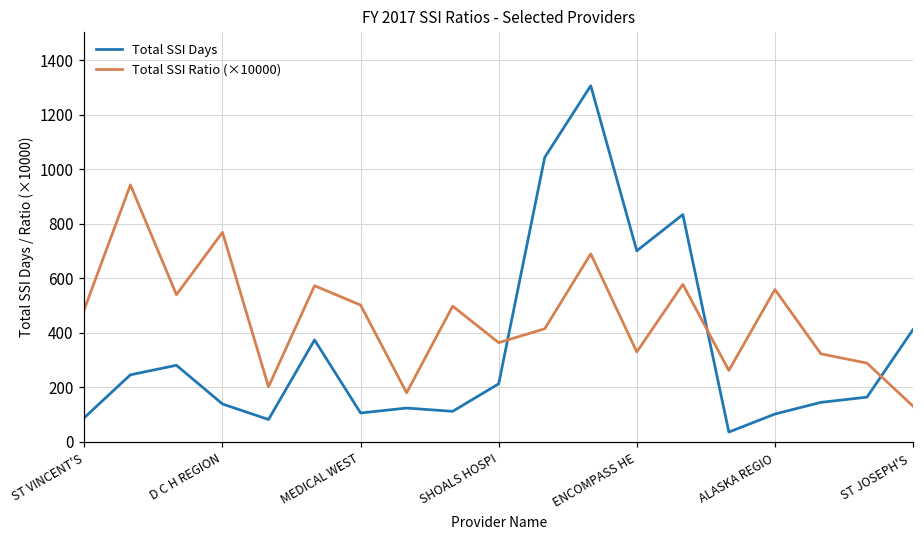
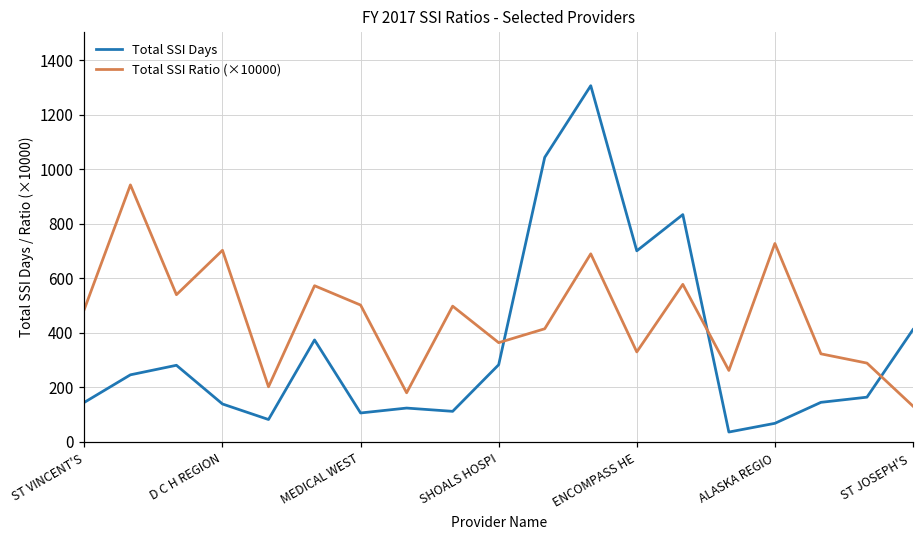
Total SSI Days, ST VINCENT'S: 90 -> 150
Total SSI Ratio (×10000), D C H REGION: 770 -> 700
Total SSI Days, SHOALS HOSPI: 210 -> 280
Total SSI Days, ALASKA REGIO: 100 -> 70
Total SSI Ratio (×10000), ALASKA REGIO: 560 -> 730
